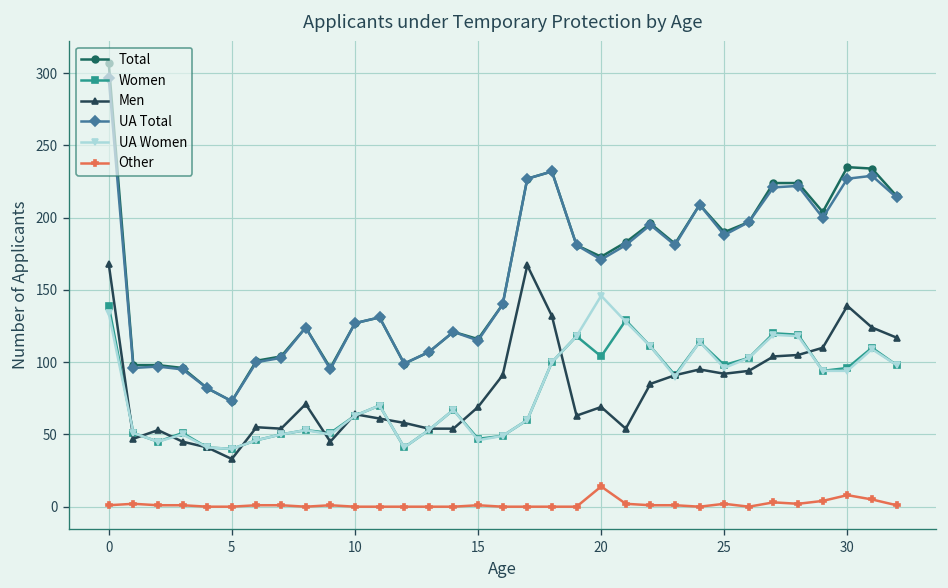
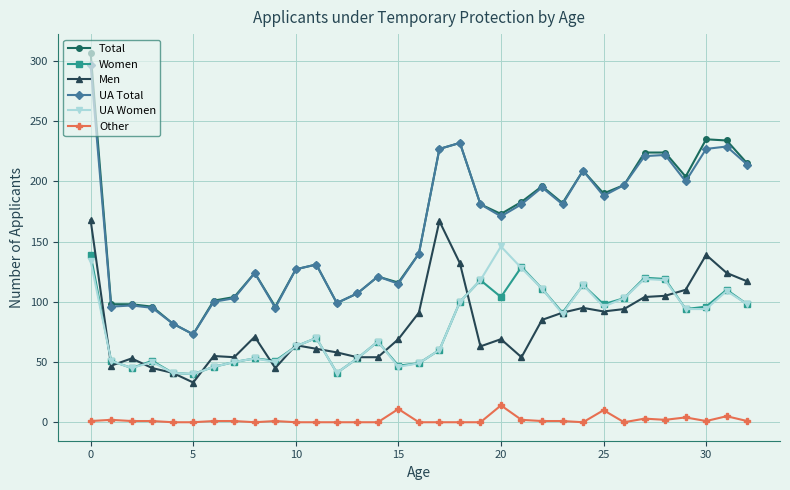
Other, 15: 1 -> 11
Other, 25: 2 -> 10
Other, 30: 8 -> 1
